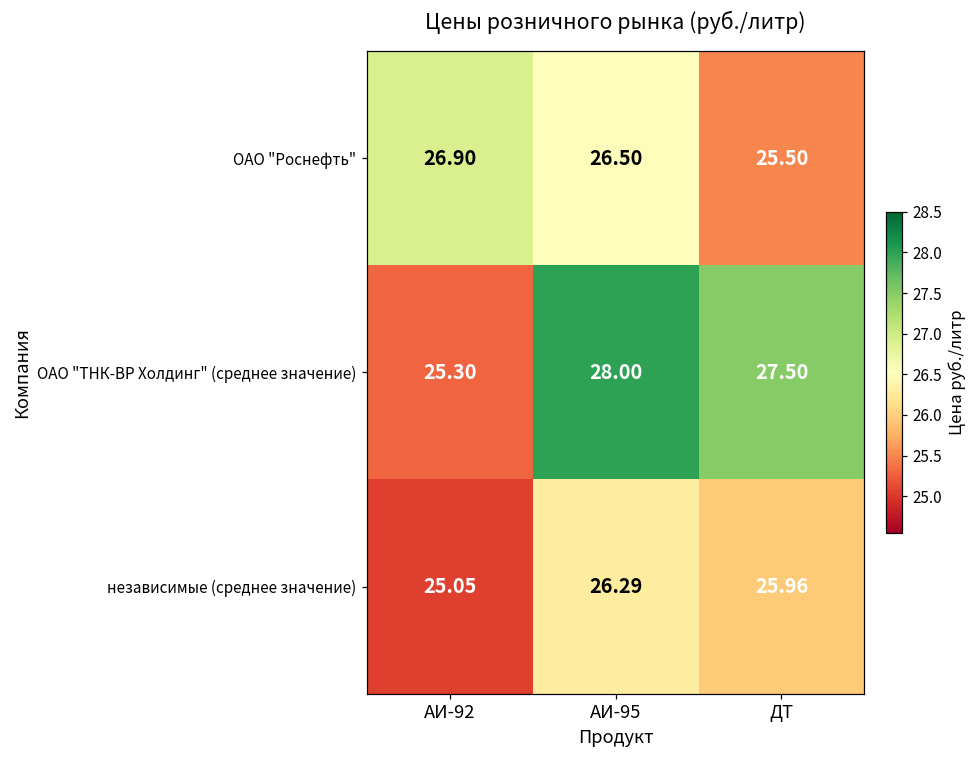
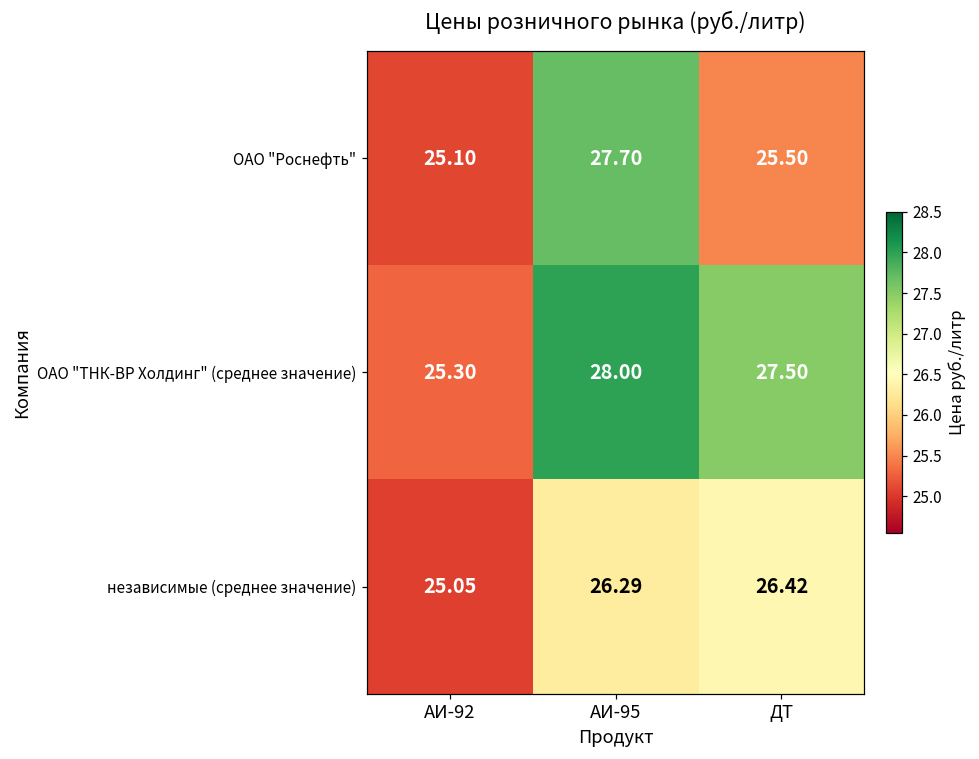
ОАО "Роснефть", АИ-92: 26.90 -> 25.10
ОАО "Роснефть", АИ-95: 26.50 -> 27.70
независимые (среднее значение), ДТ: 25.96 -> 26.42
